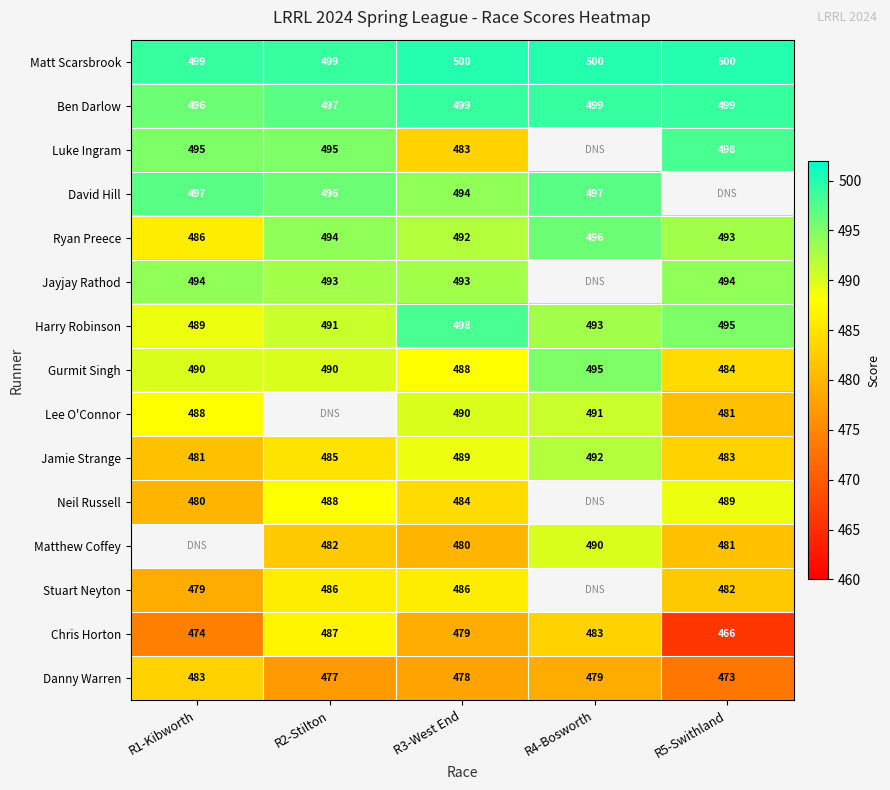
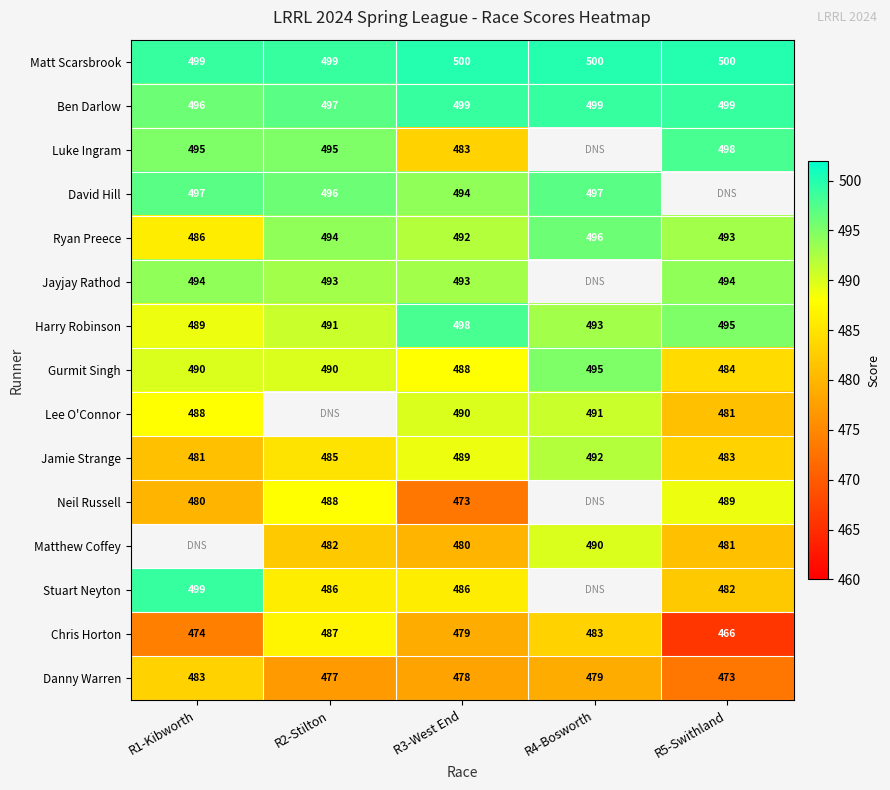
Neil Russell, R3-West End: 484 -> 473
Stuart Neyton, R1-Kibworth: 479 -> 499
